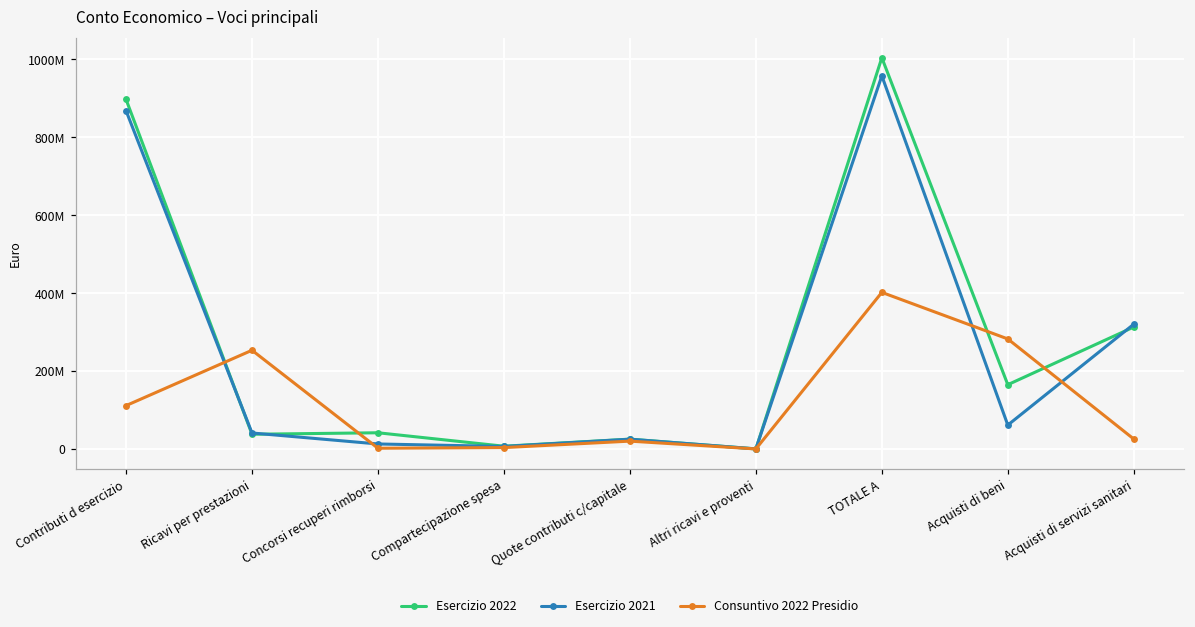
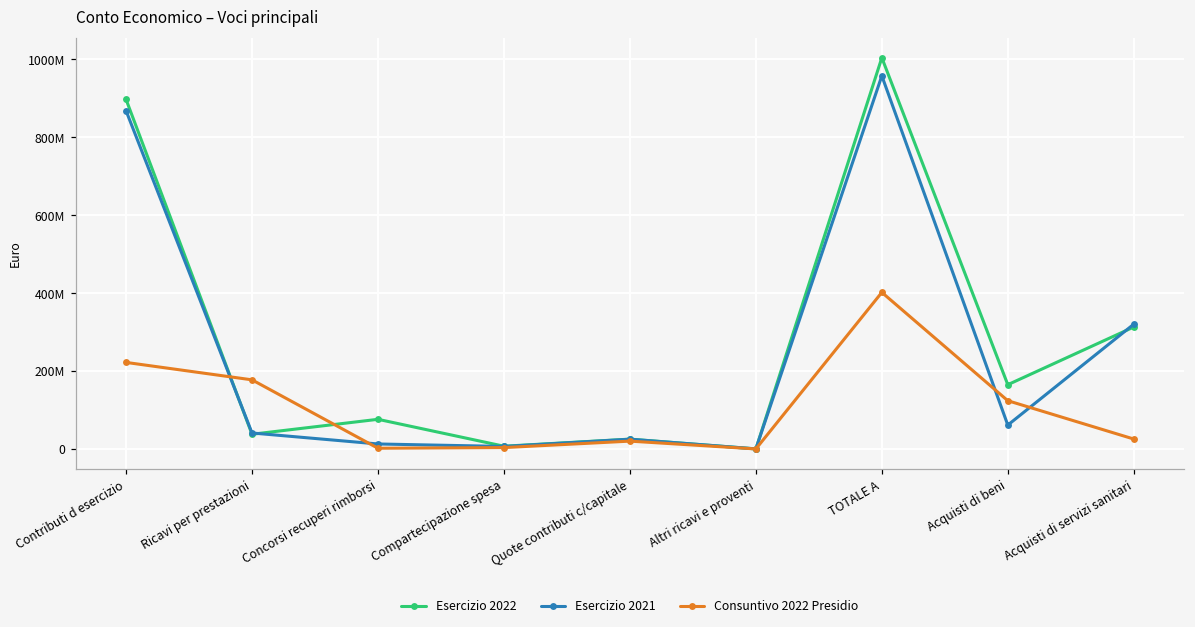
Consuntivo 2022 Presidio, Contributi d esercizio: 110000000 -> 220000000
Consuntivo 2022 Presidio, Ricavi per prestazioni: 250000000 -> 180000000
Esercizio 2022, Concorsi recuperi rimborsi: 40000000 -> 80000000
Consuntivo 2022 Presidio, Acquisti di beni: 280000000 -> 120000000
